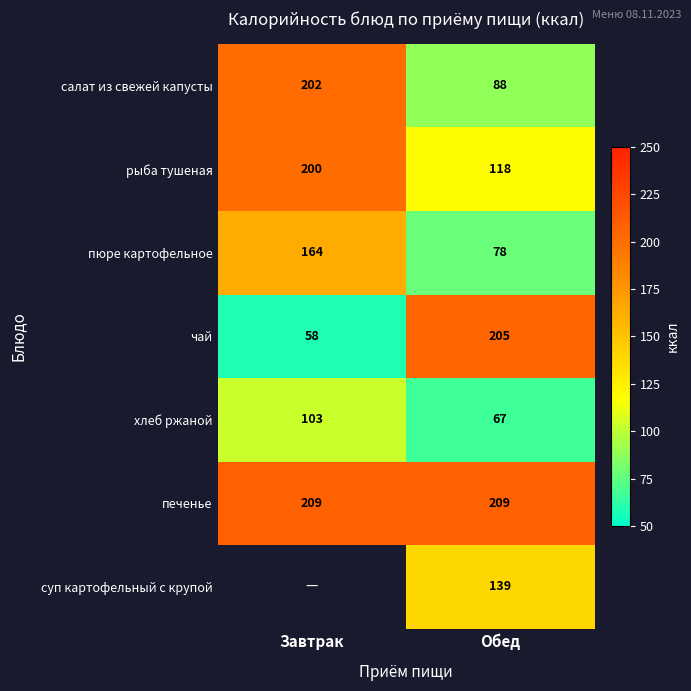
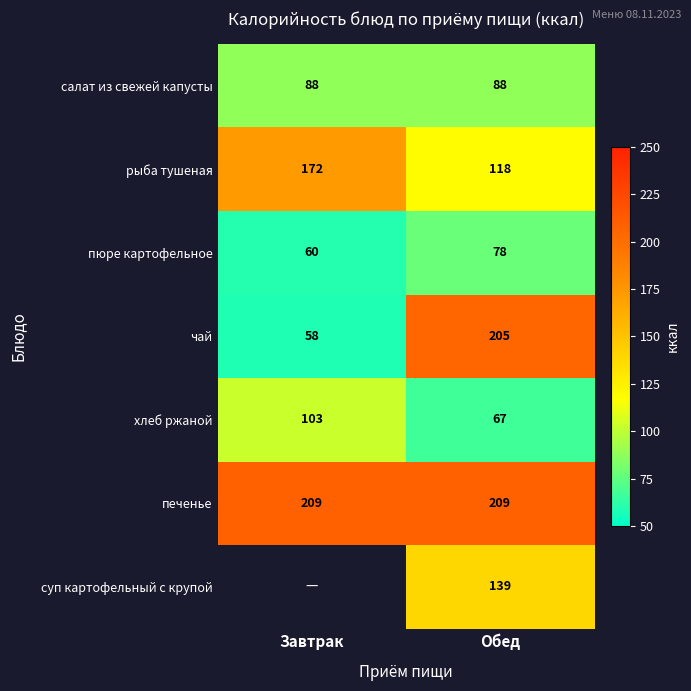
салат из свежей капусты, Завтрак: 202 -> 88
рыба тушеная, Завтрак: 200 -> 172
пюре картофельное, Завтрак: 164 -> 60
